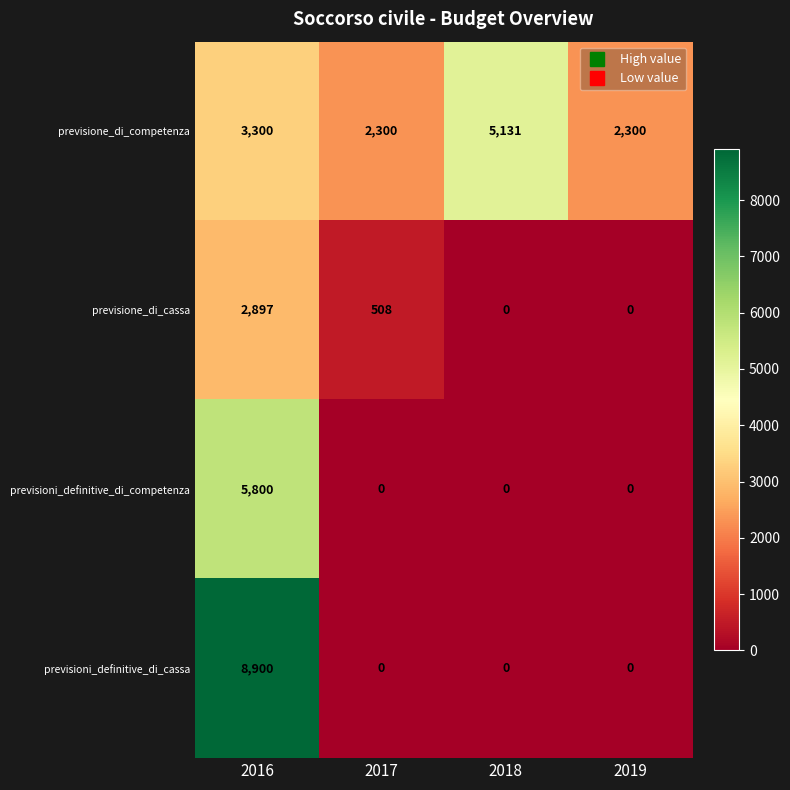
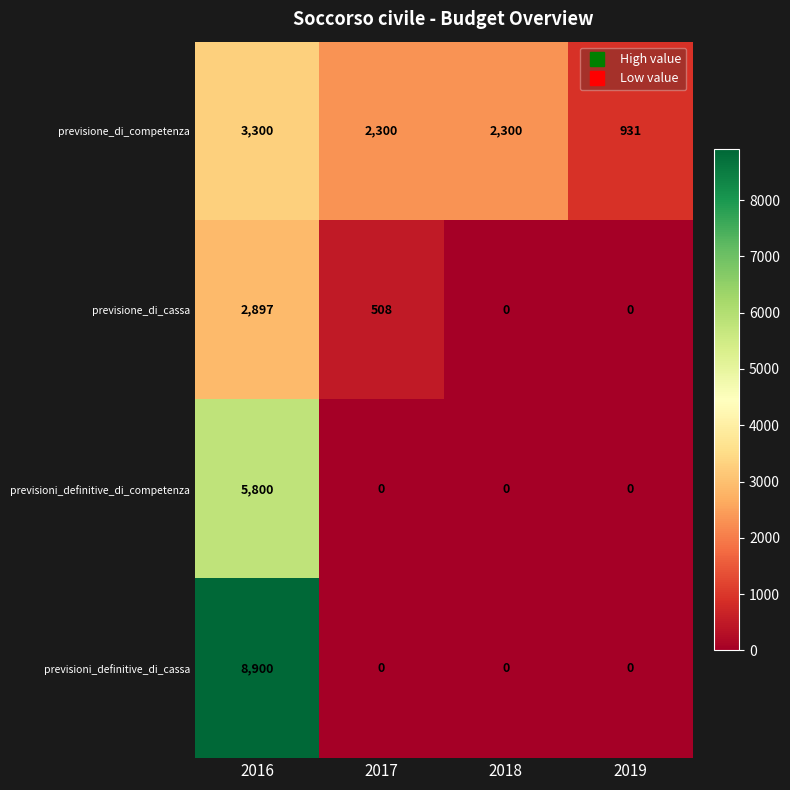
previsione_di_competenza, 2018: 5,131 -> 2,300
previsione_di_competenza, 2019: 2,300 -> 931
